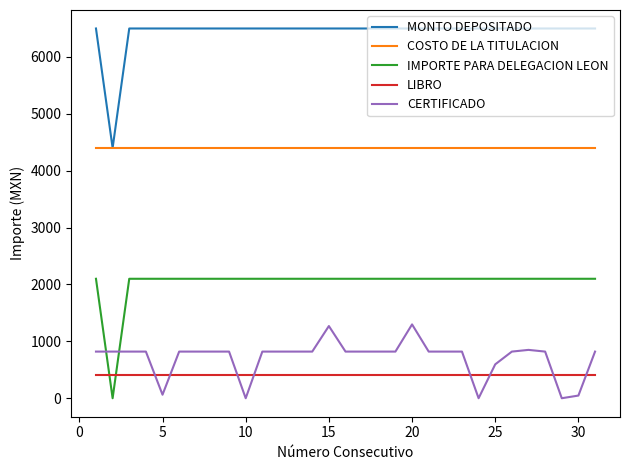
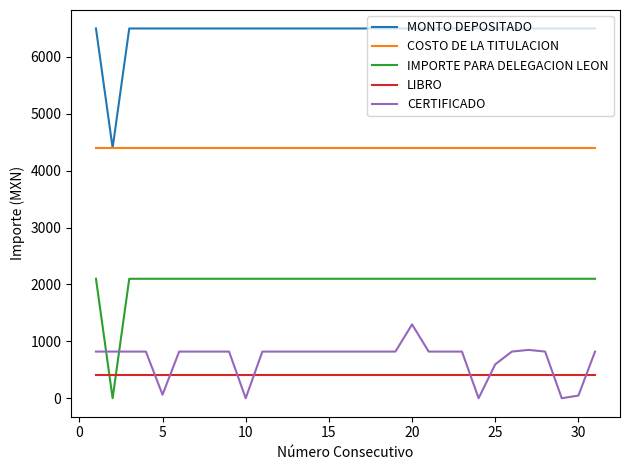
CERTIFICADO, 15: 1300 -> 800
